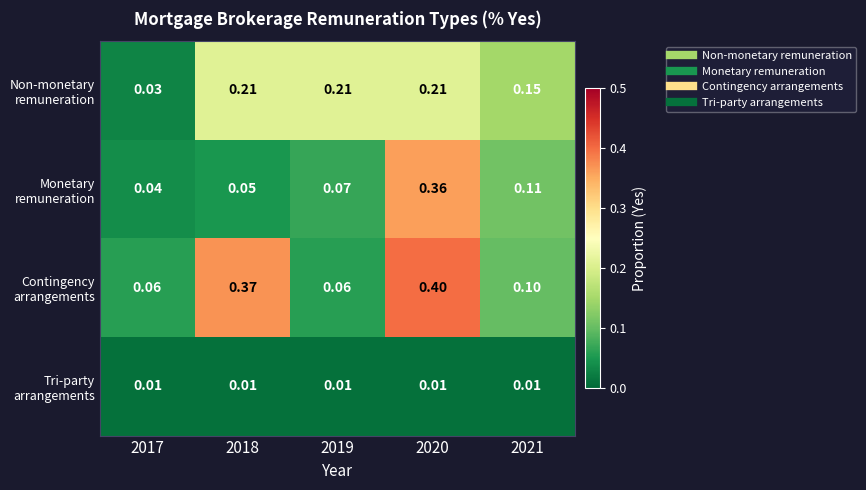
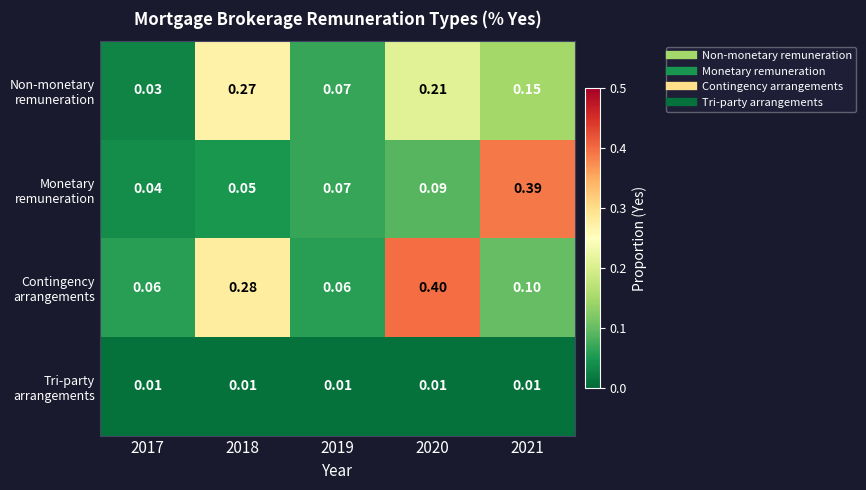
Non-monetary remuneration, 2018: 0.21 -> 0.27
Non-monetary remuneration, 2019: 0.21 -> 0.07
Monetary remuneration, 2020: 0.36 -> 0.09
Monetary remuneration, 2021: 0.11 -> 0.39
Contingency arrangements, 2018: 0.37 -> 0.28
